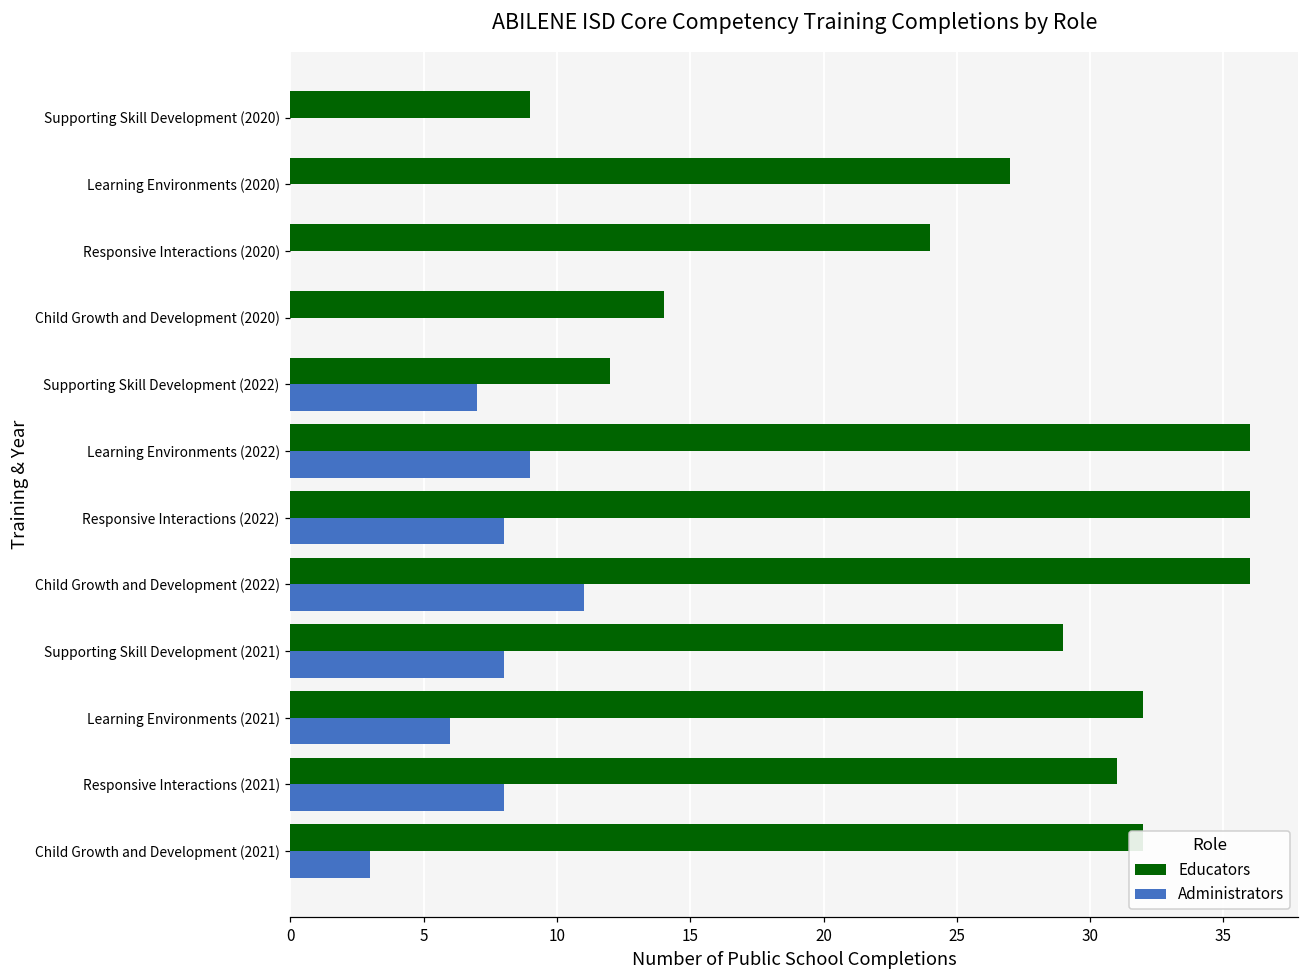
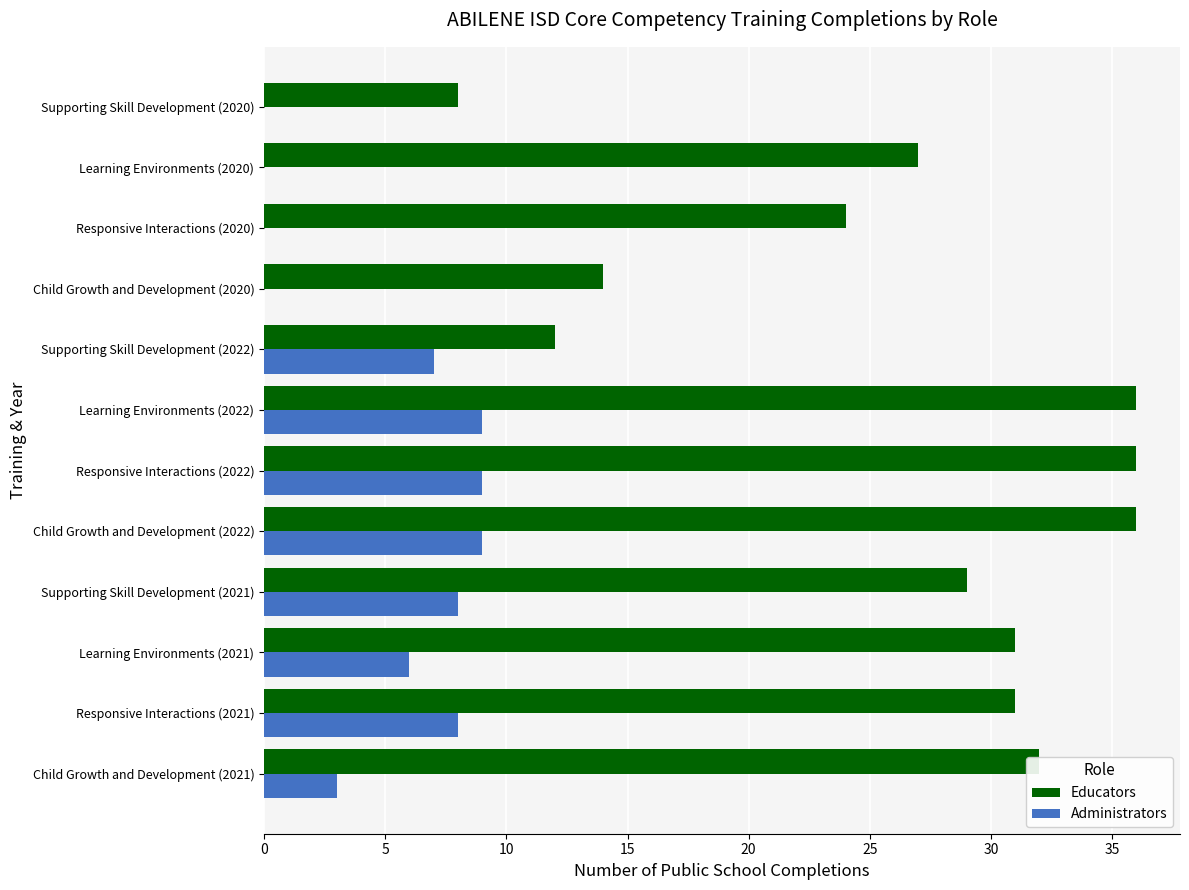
Educators, Supporting Skill Development (2020): 9 -> 8
Administrators, Responsive Interactions (2022): 8 -> 9
Administrators, Child Growth and Development (2022): 11 -> 9
Educators, Learning Environments (2021): 32 -> 31
